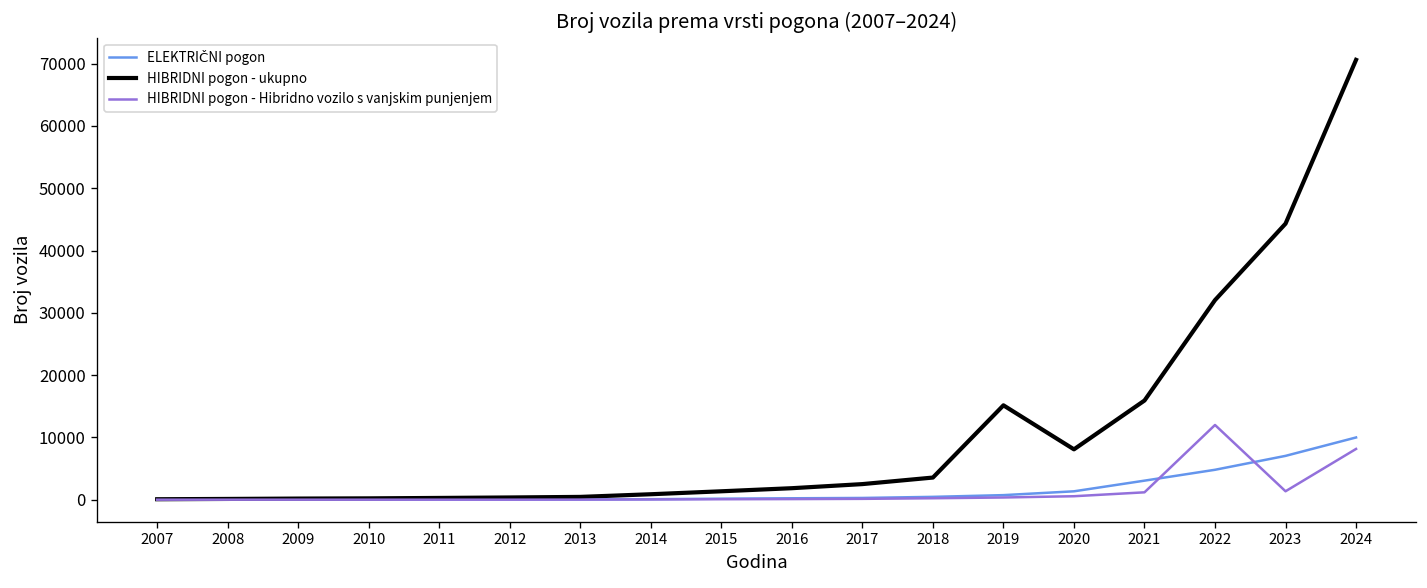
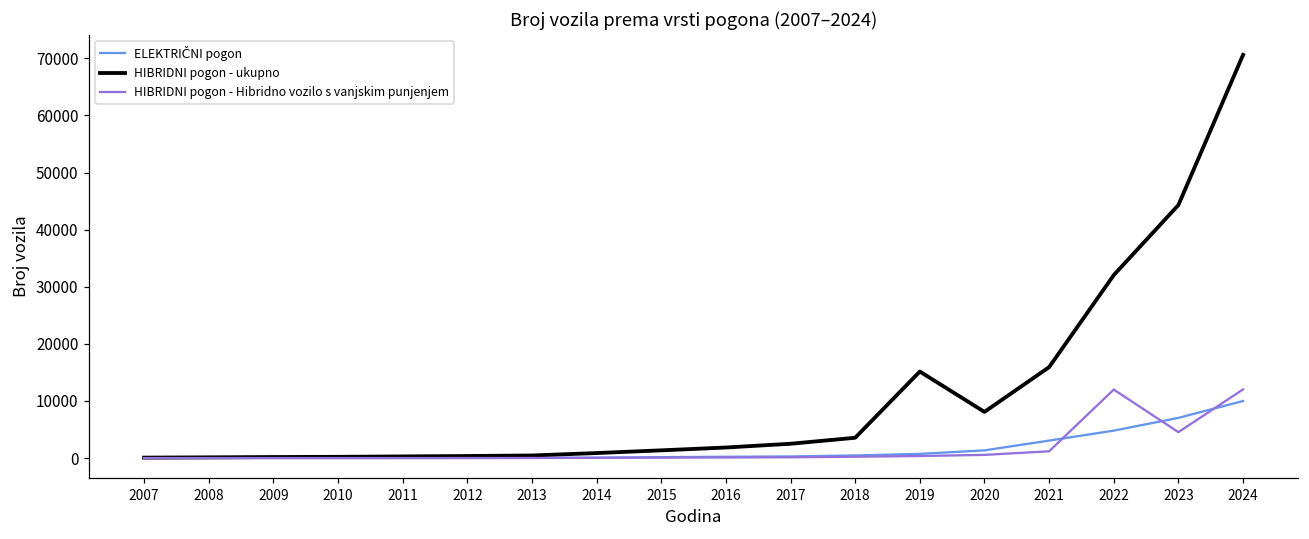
HIBRIDNI pogon - Hibridno vozilo s vanjskim punjenjem, 2023: 1000 -> 5000
HIBRIDNI pogon - Hibridno vozilo s vanjskim punjenjem, 2024: 8000 -> 12000
